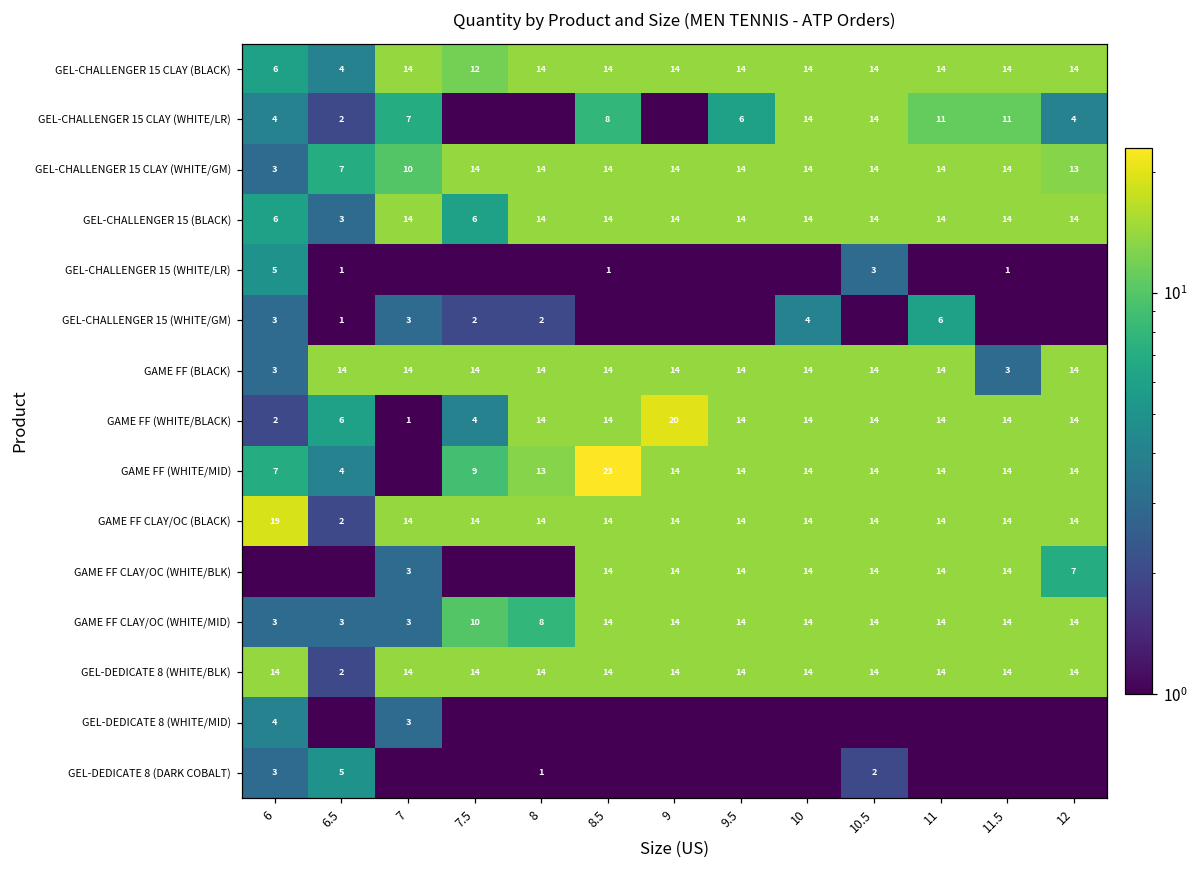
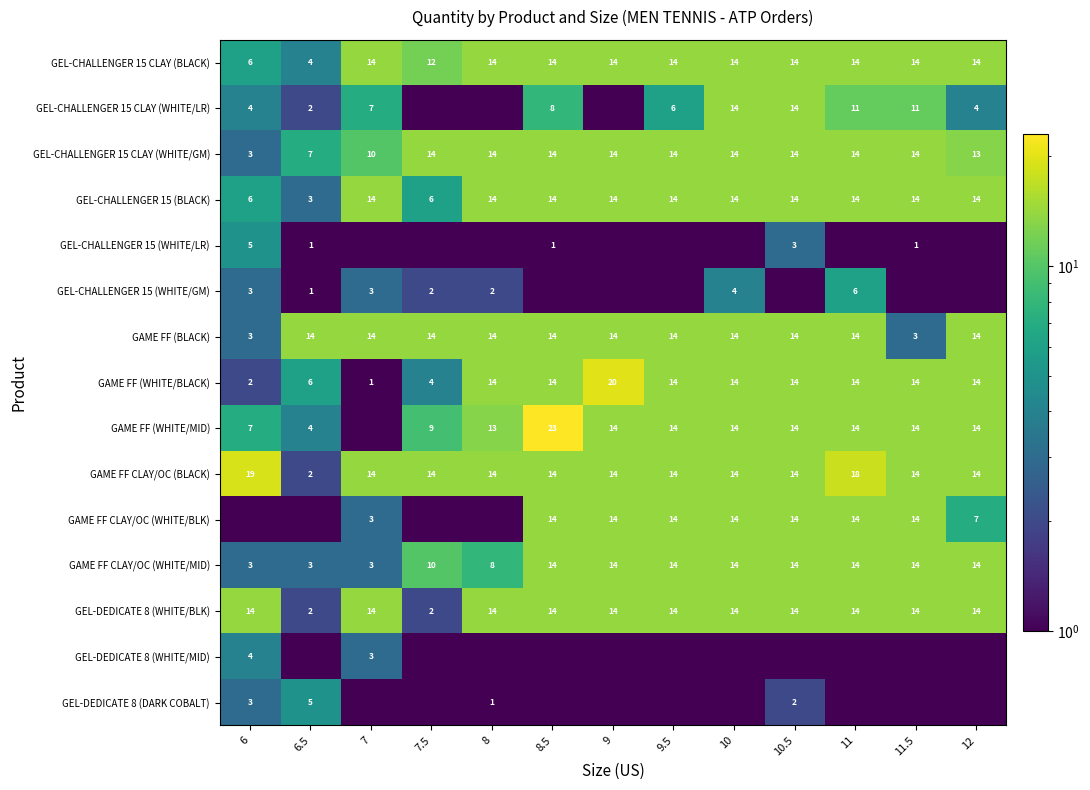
GAME FF CLAY/OC (BLACK), 11: 14 -> 18
GEL-DEDICATE 8 (WHITE/BLK), 7.5: 14 -> 2
